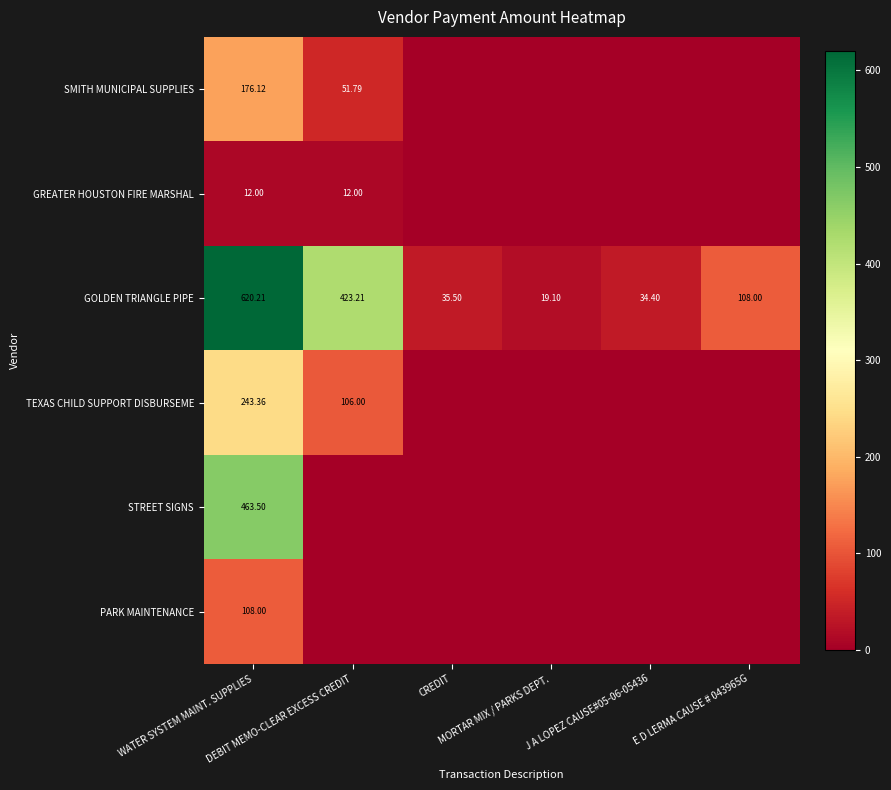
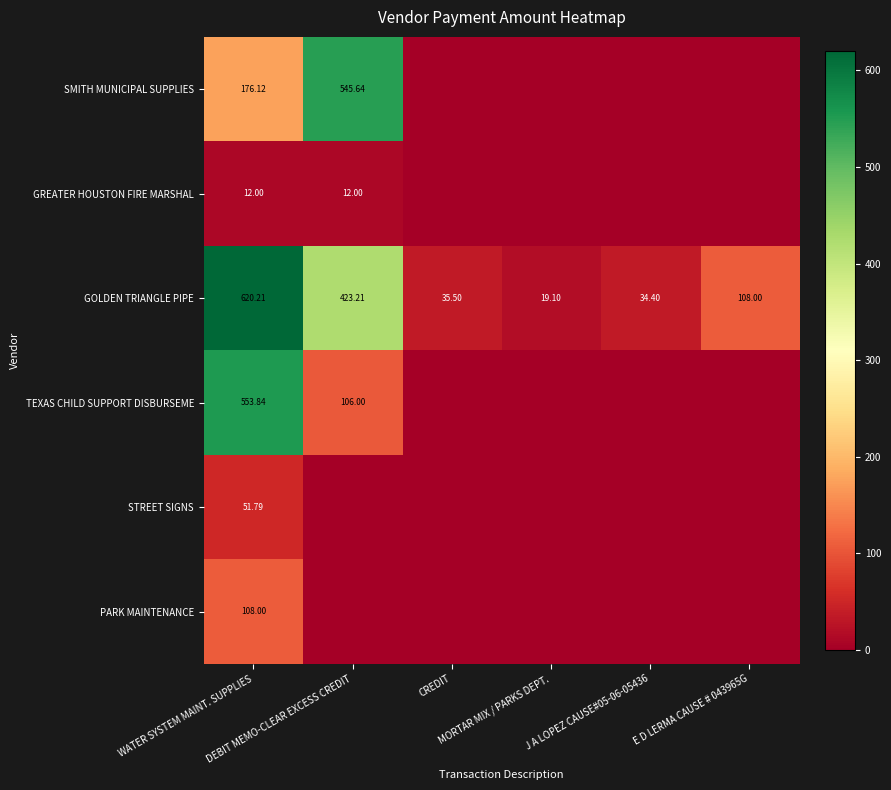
SMITH MUNICIPAL SUPPLIES, DEBIT MEMO-CLEAR EXCESS CREDIT: 51.79 -> 545.64
TEXAS CHILD SUPPORT DISBURSEME, WATER SYSTEM MAINT. SUPPLIES: 243.36 -> 553.84
STREET SIGNS, WATER SYSTEM MAINT. SUPPLIES: 463.50 -> 51.79
